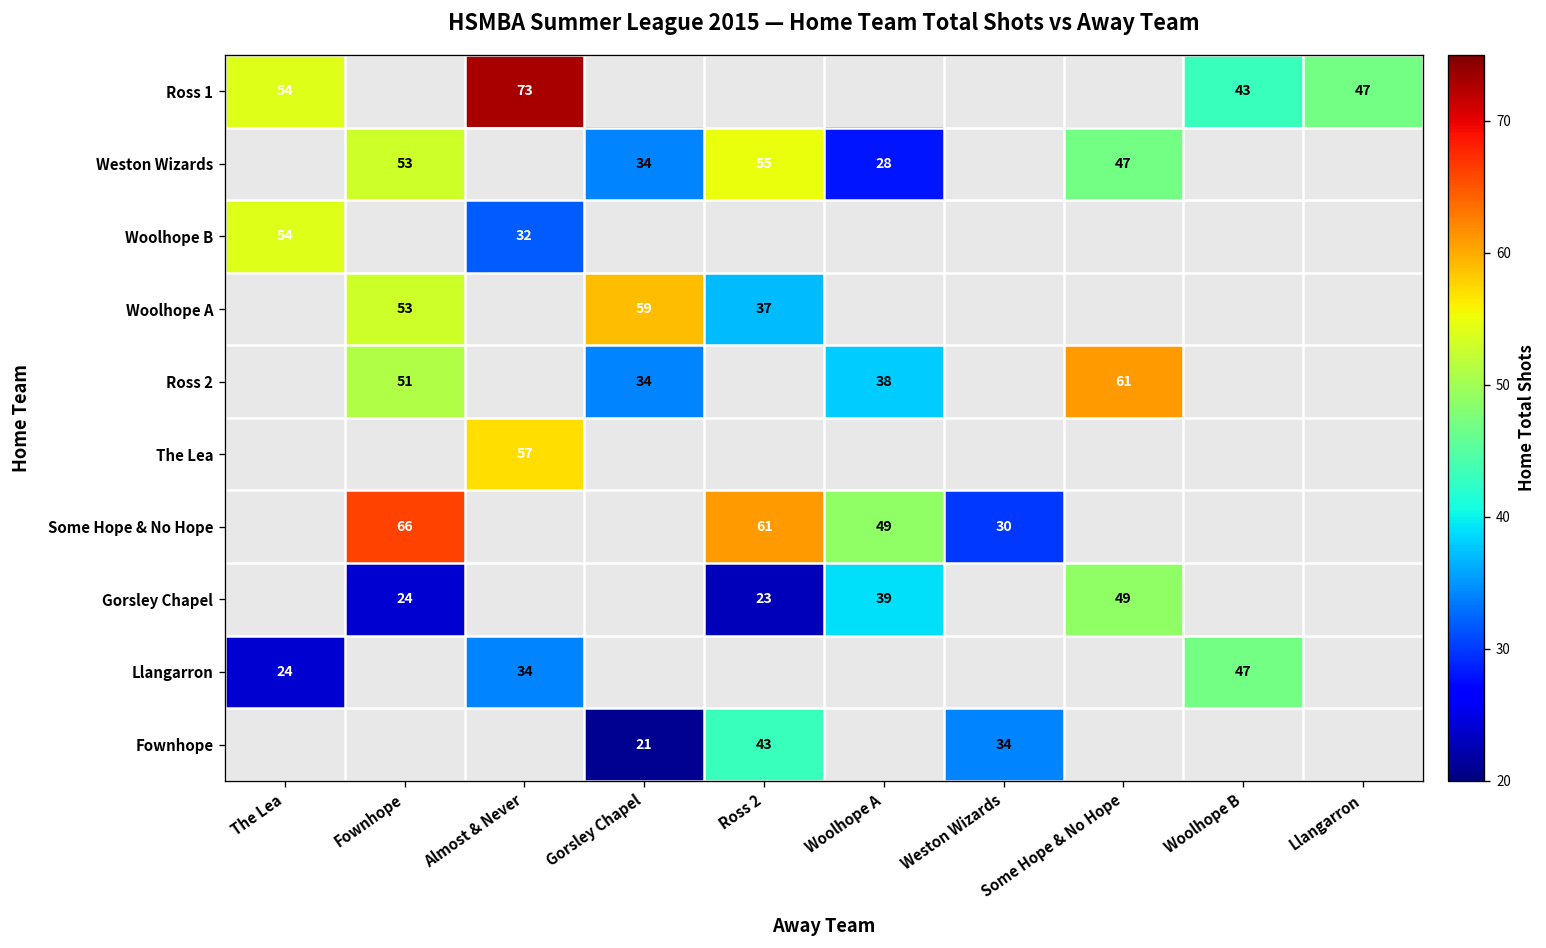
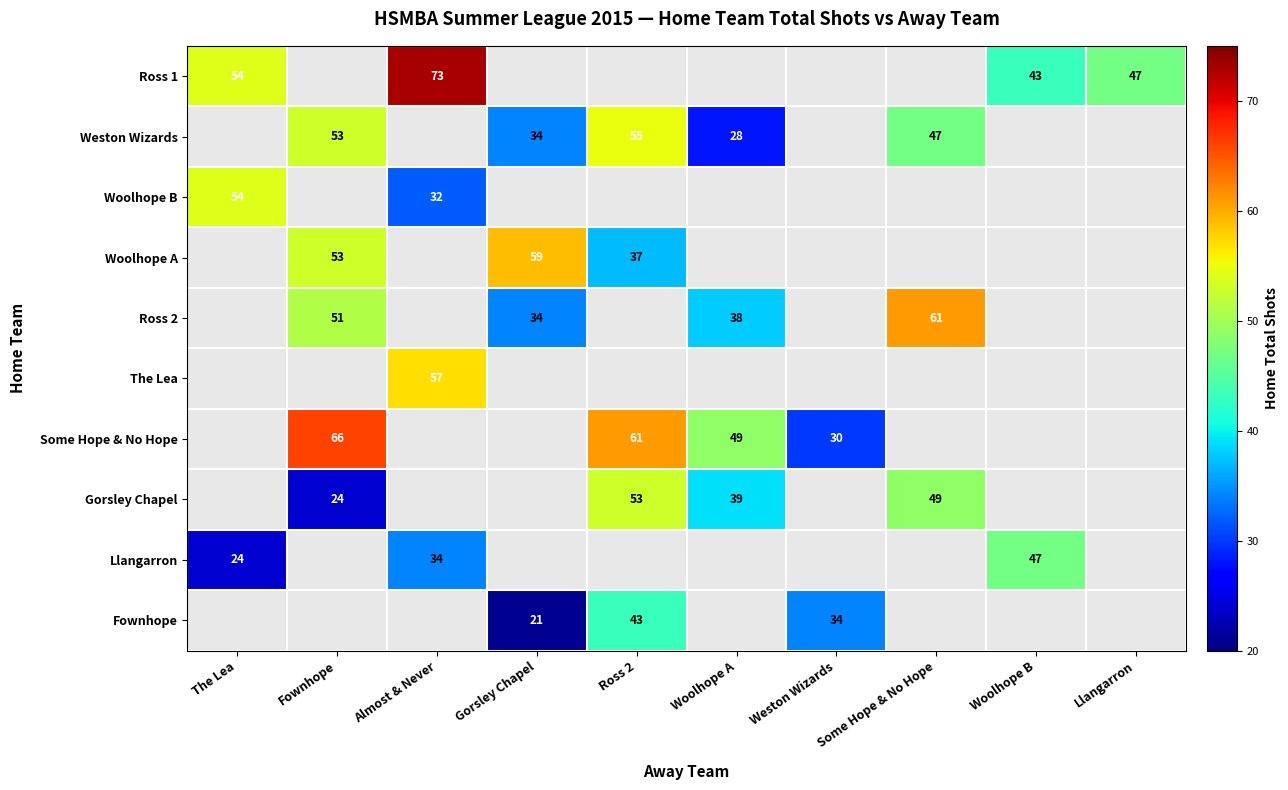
Gorsley Chapel, Ross 2: 23 -> 53
